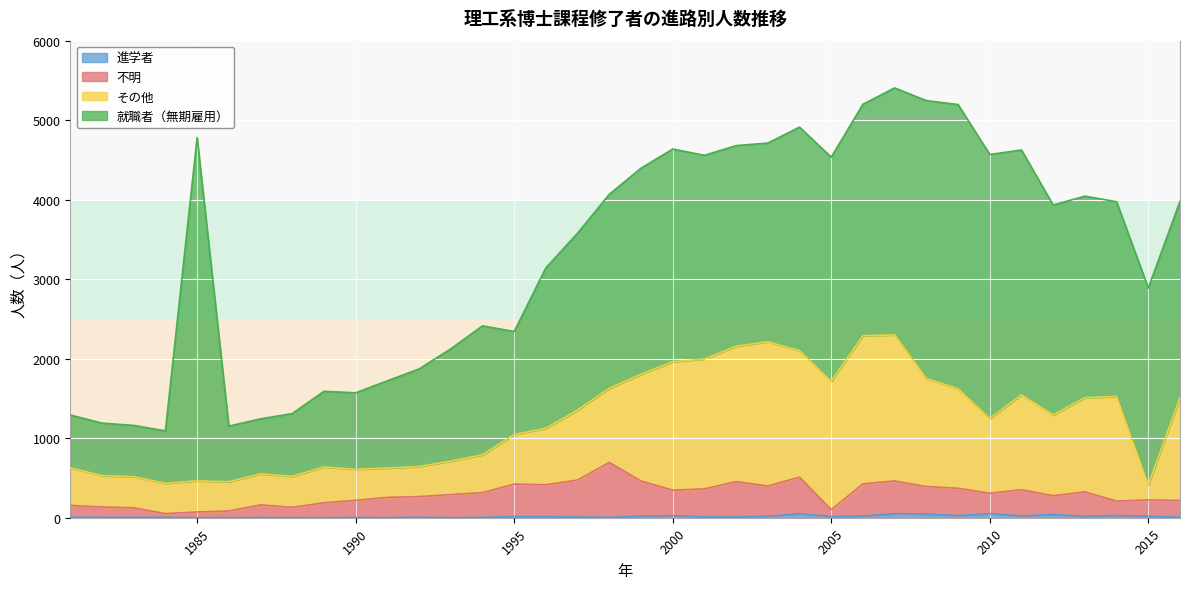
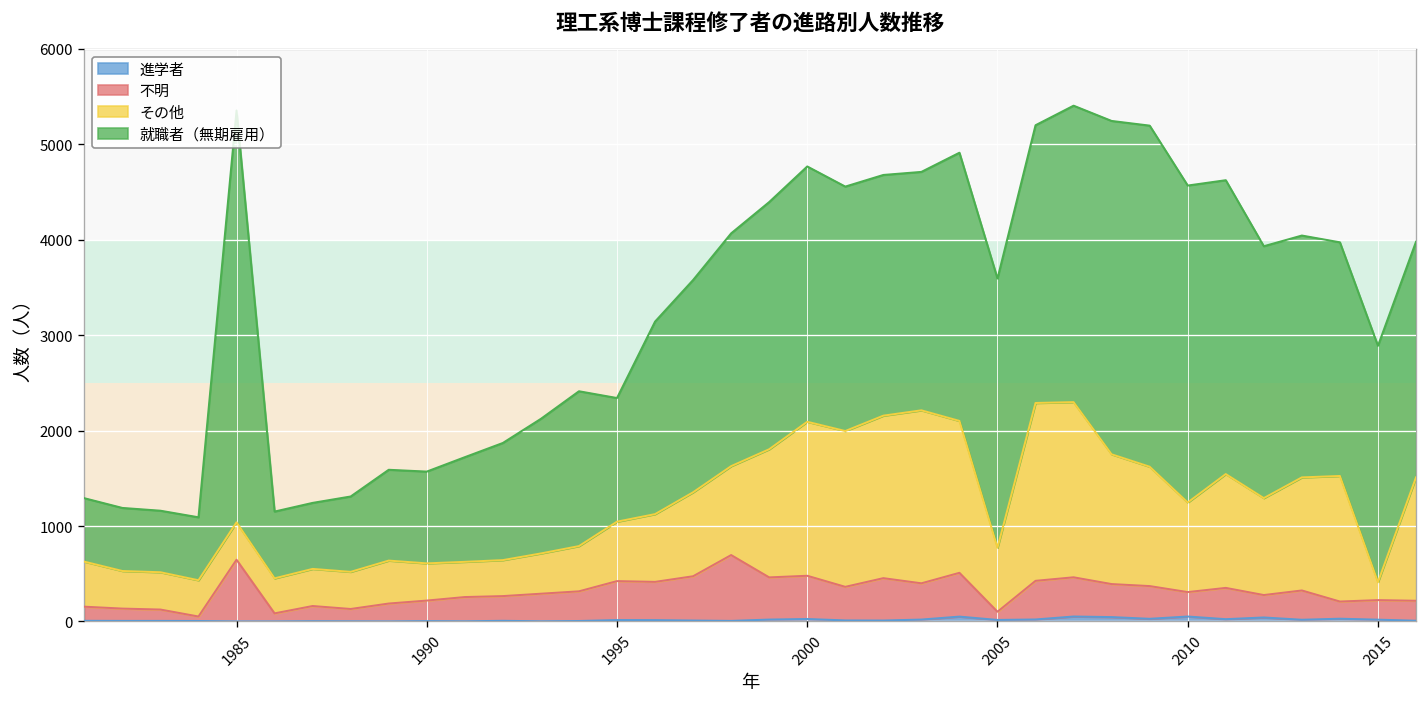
不明, 1985: 100 -> 600
不明, 2000: 300 -> 500
その他, 2005: 1600 -> 700
